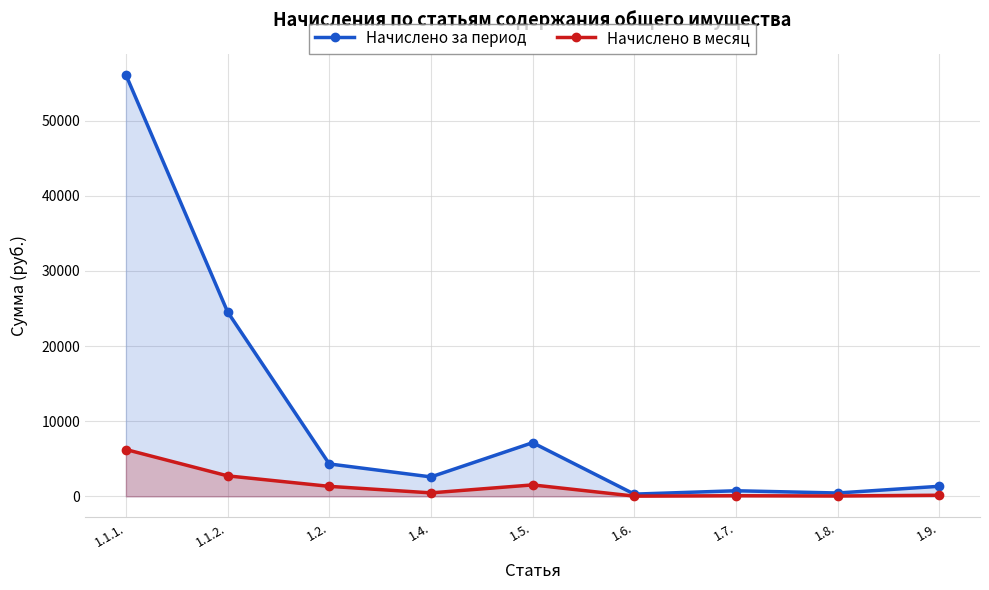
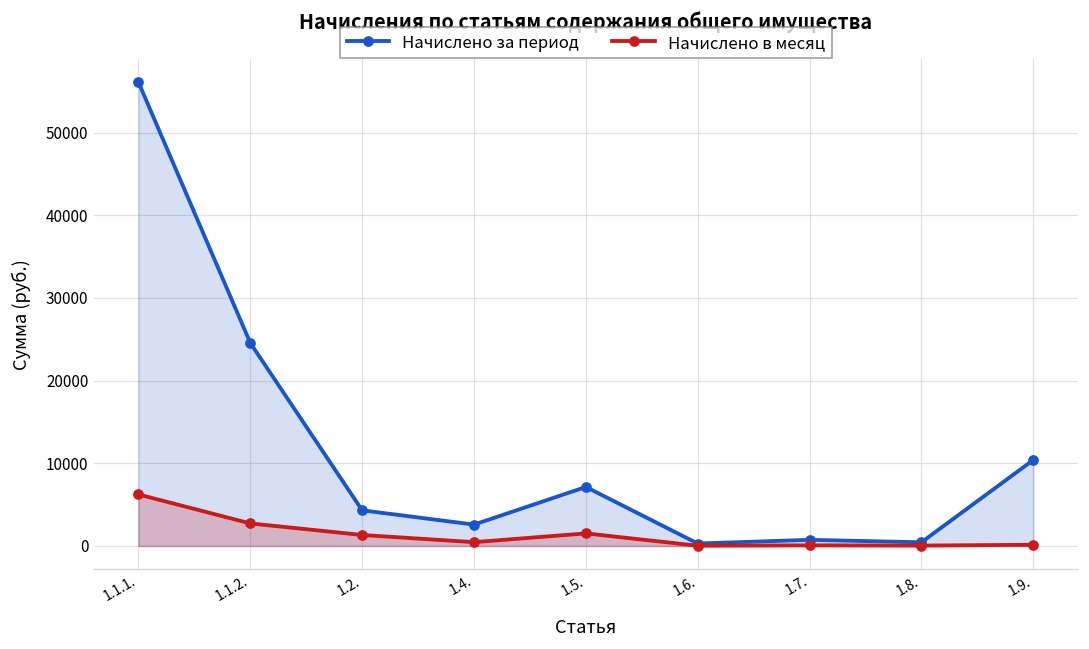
Начислено за период, 1.9.: 1000 -> 10000
